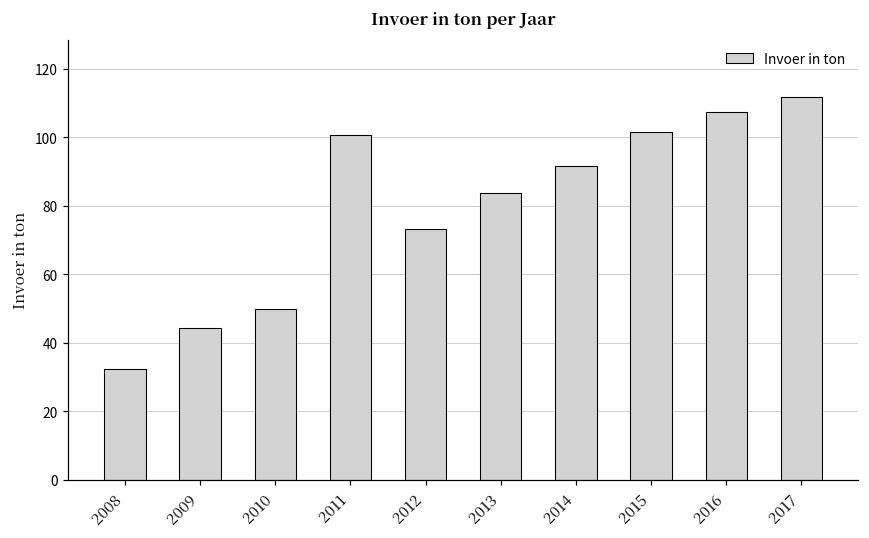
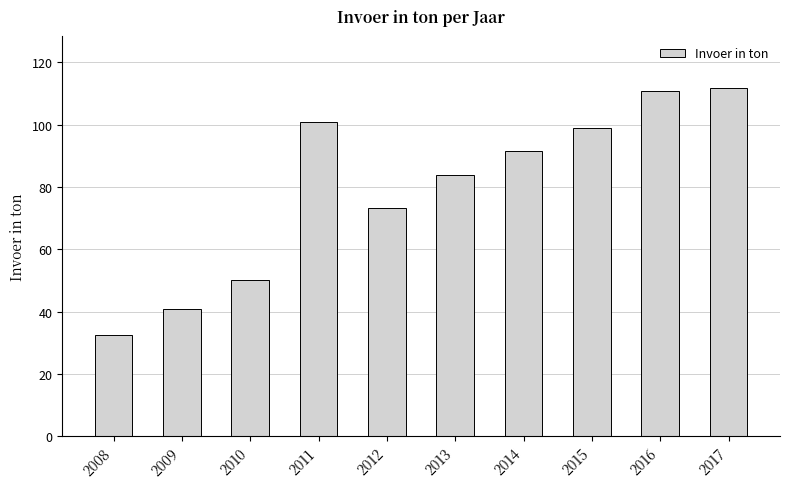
2009: 44 -> 41
2015: 101 -> 99
2016: 107 -> 111
